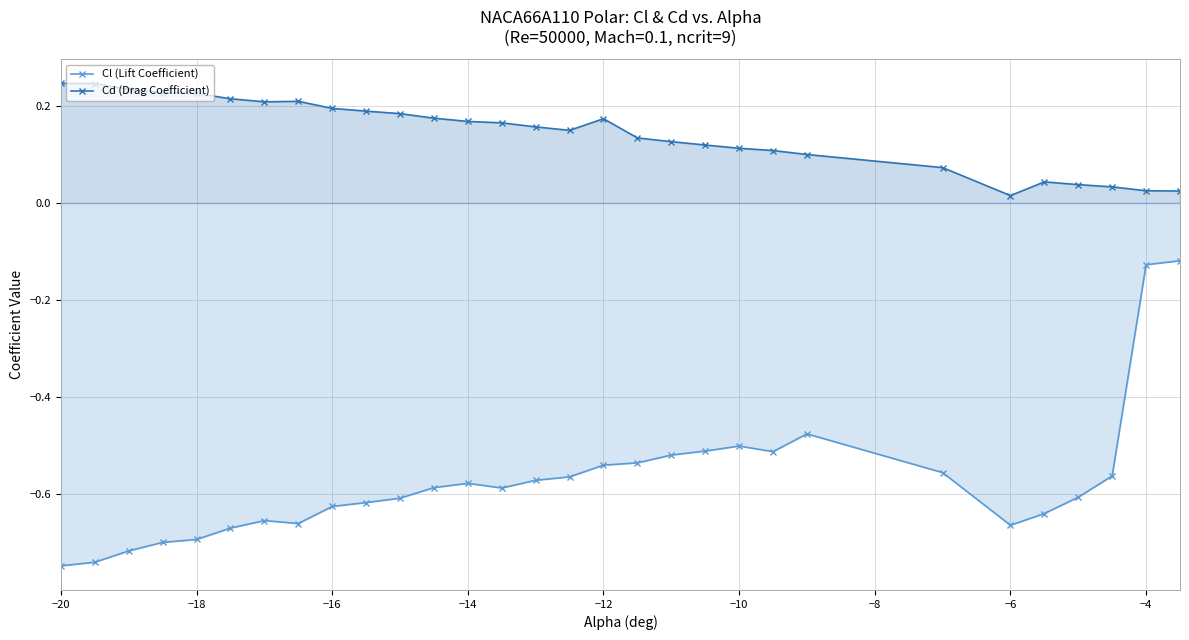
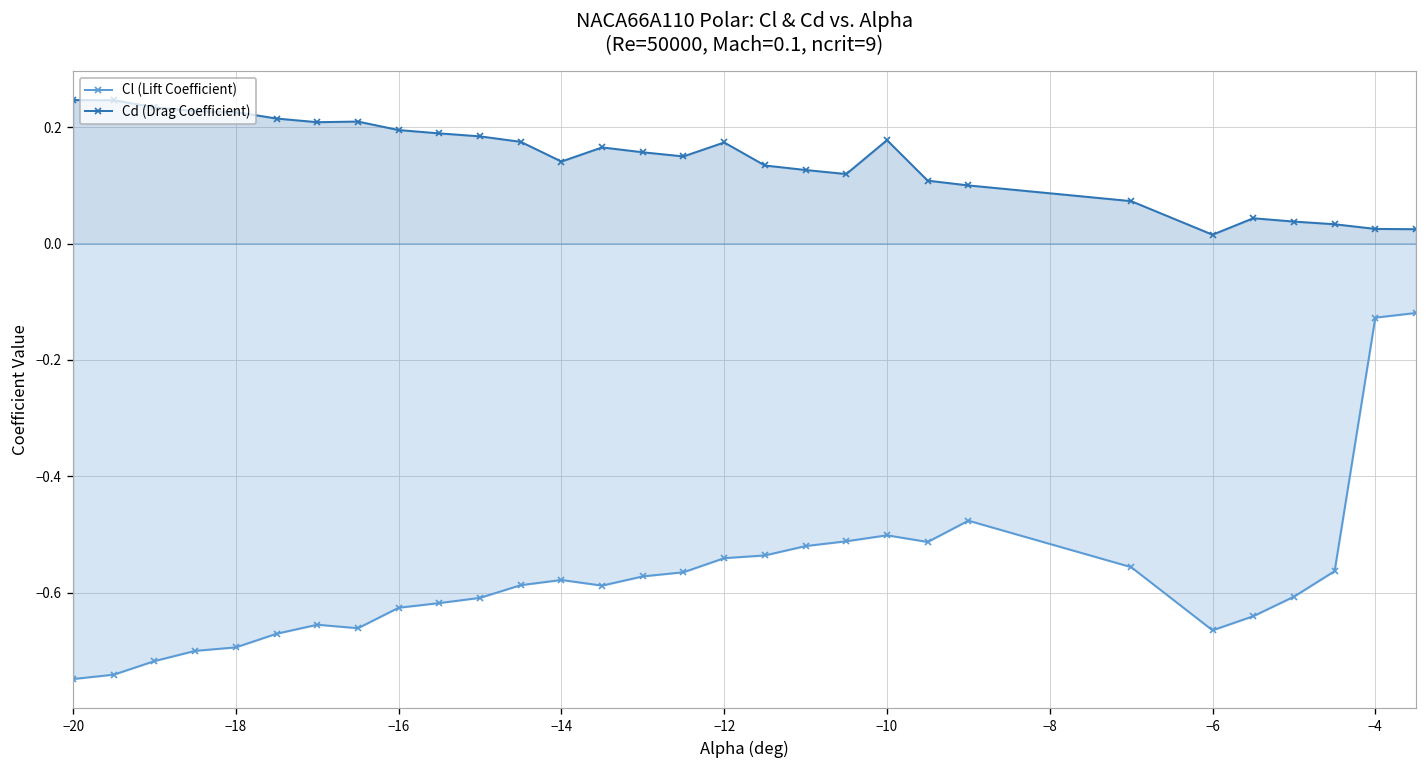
Cd (Drag Coefficient), −14: 0.17 -> 0.14
Cd (Drag Coefficient), −10: 0.11 -> 0.18
